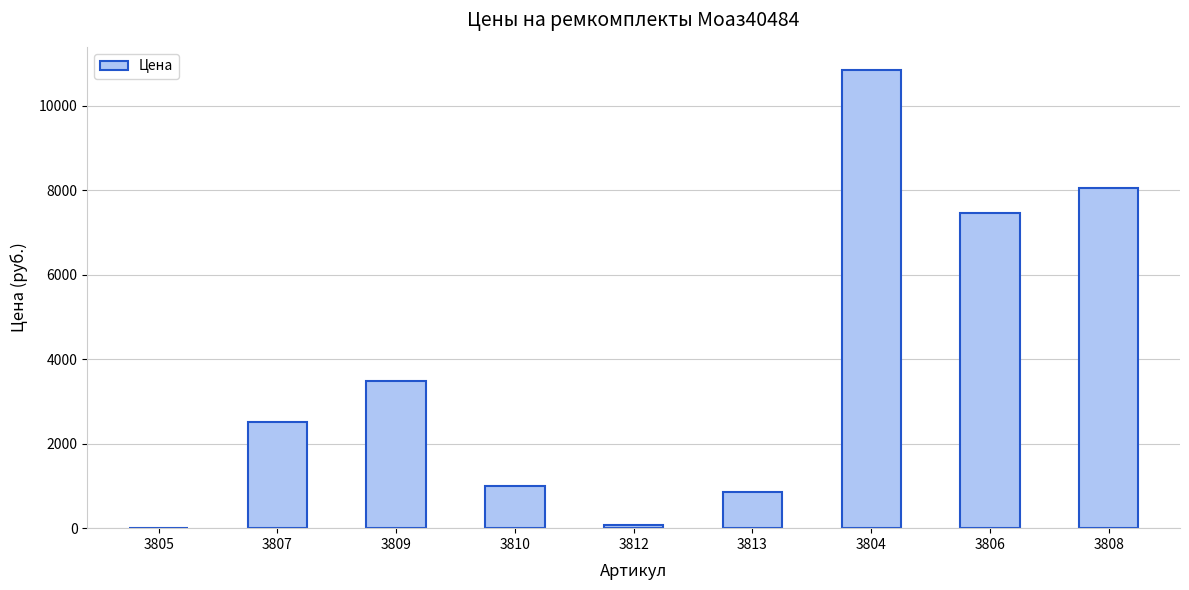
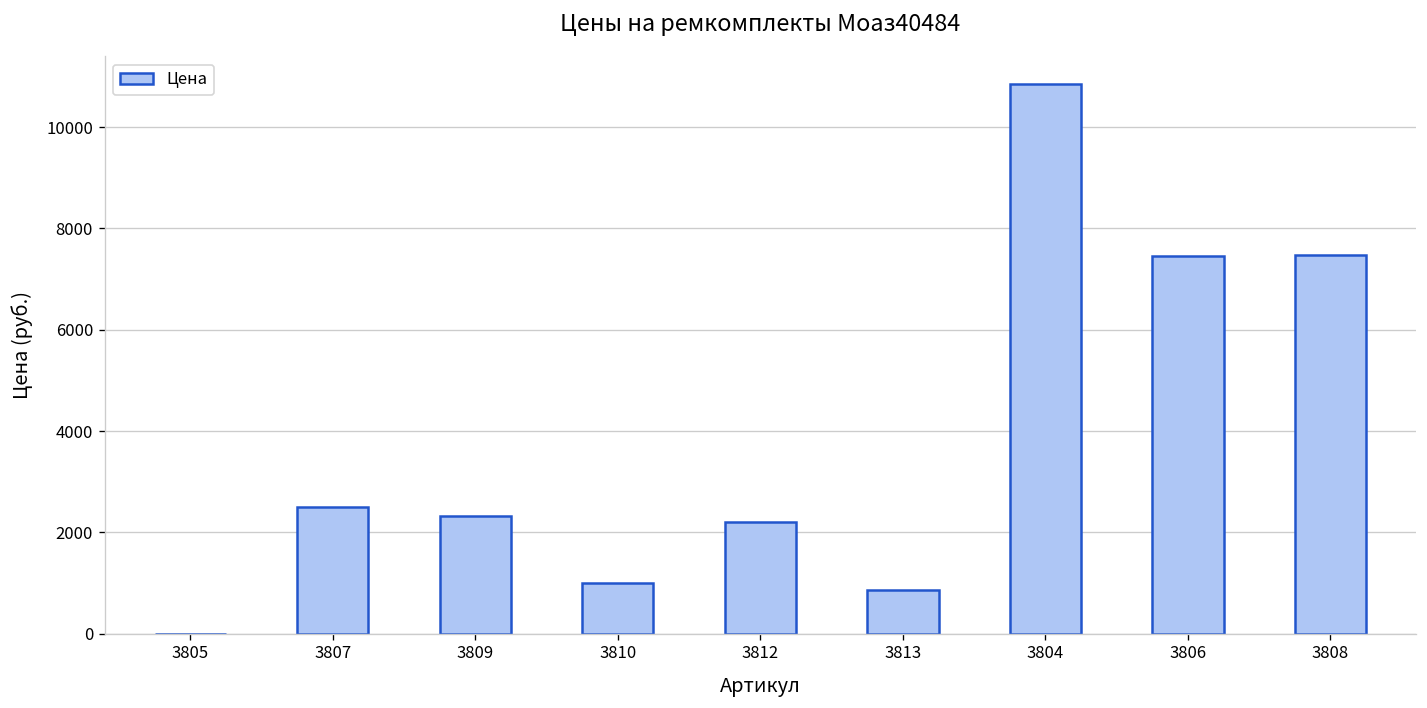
3809: 3500 -> 2300
3812: 100 -> 2200
3808: 8000 -> 7500
